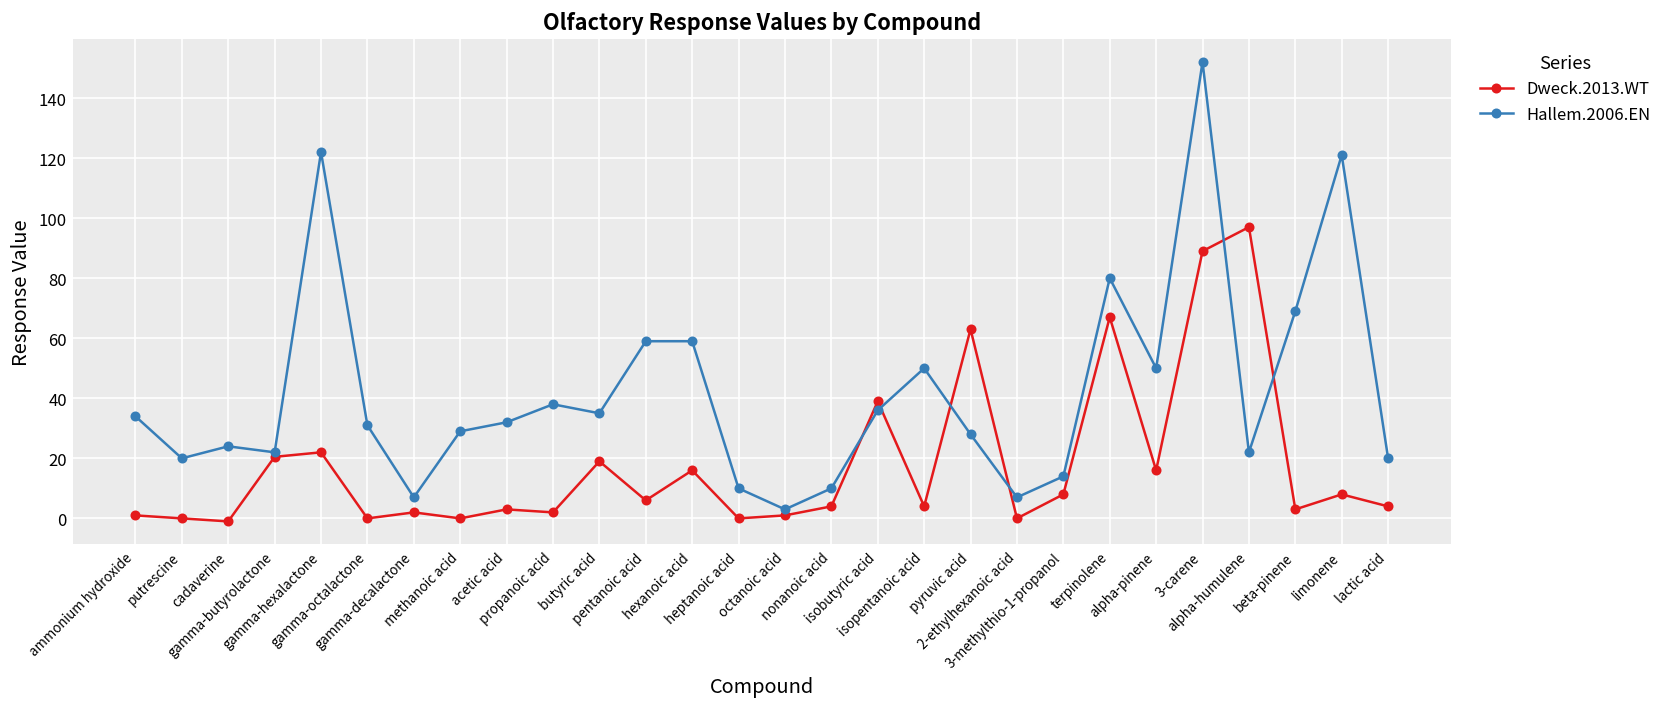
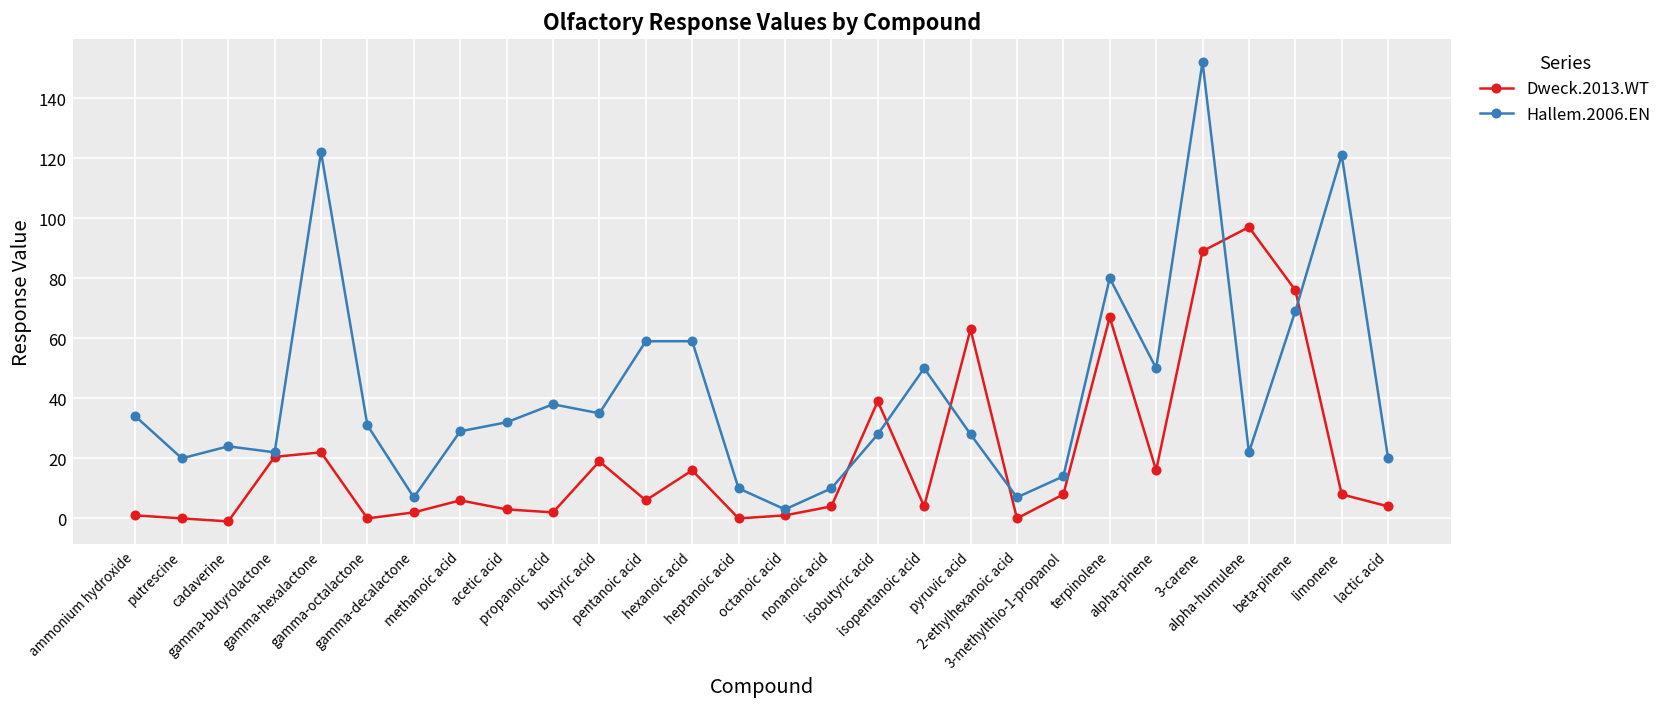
Dweck.2013.WT, methanoic acid: 0 -> 6
Hallem.2006.EN, isobutyric acid: 36 -> 28
Dweck.2013.WT, beta-pinene: 3 -> 76
